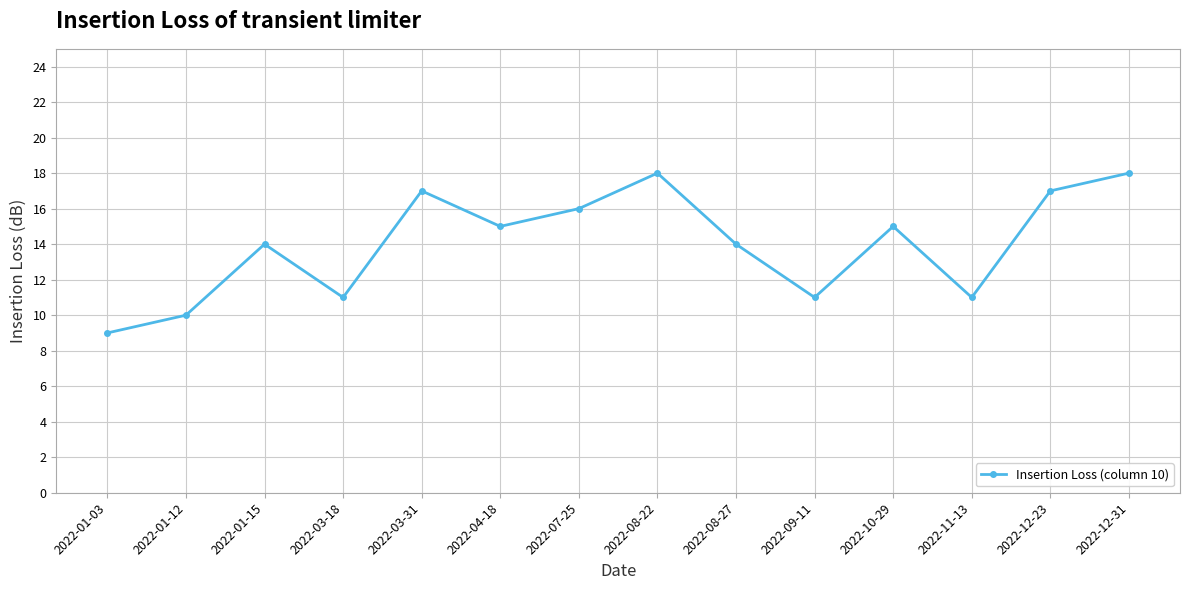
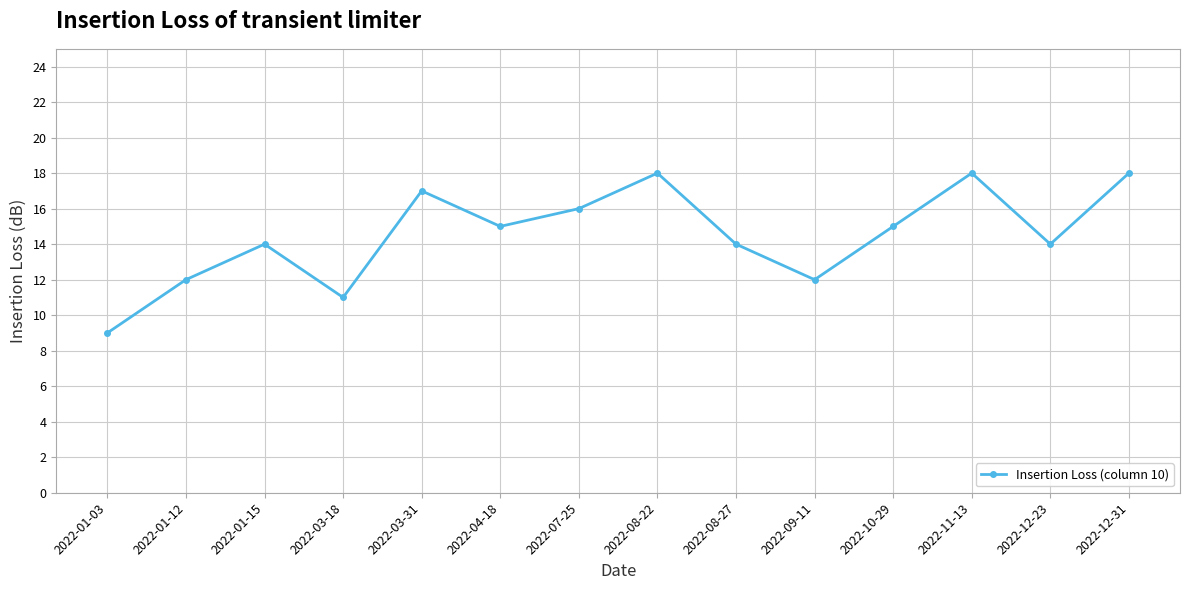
2022-01-12: 10 -> 12
2022-09-11: 11 -> 12
2022-11-13: 11 -> 18
2022-12-23: 17 -> 14
